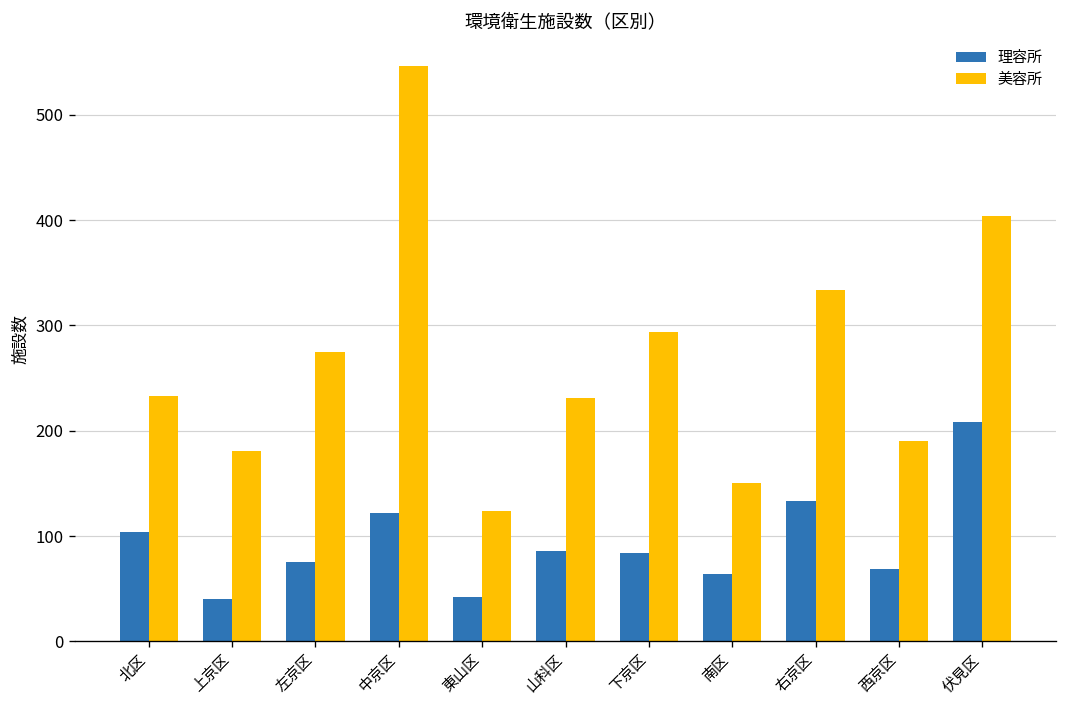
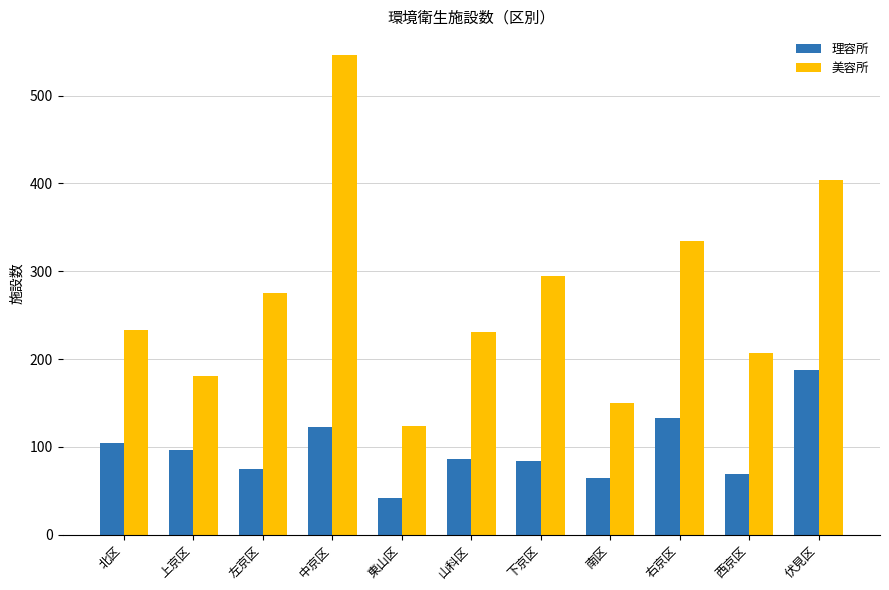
理容所, 上京区: 40 -> 100
美容所, 西京区: 190 -> 210
理容所, 伏見区: 210 -> 190
